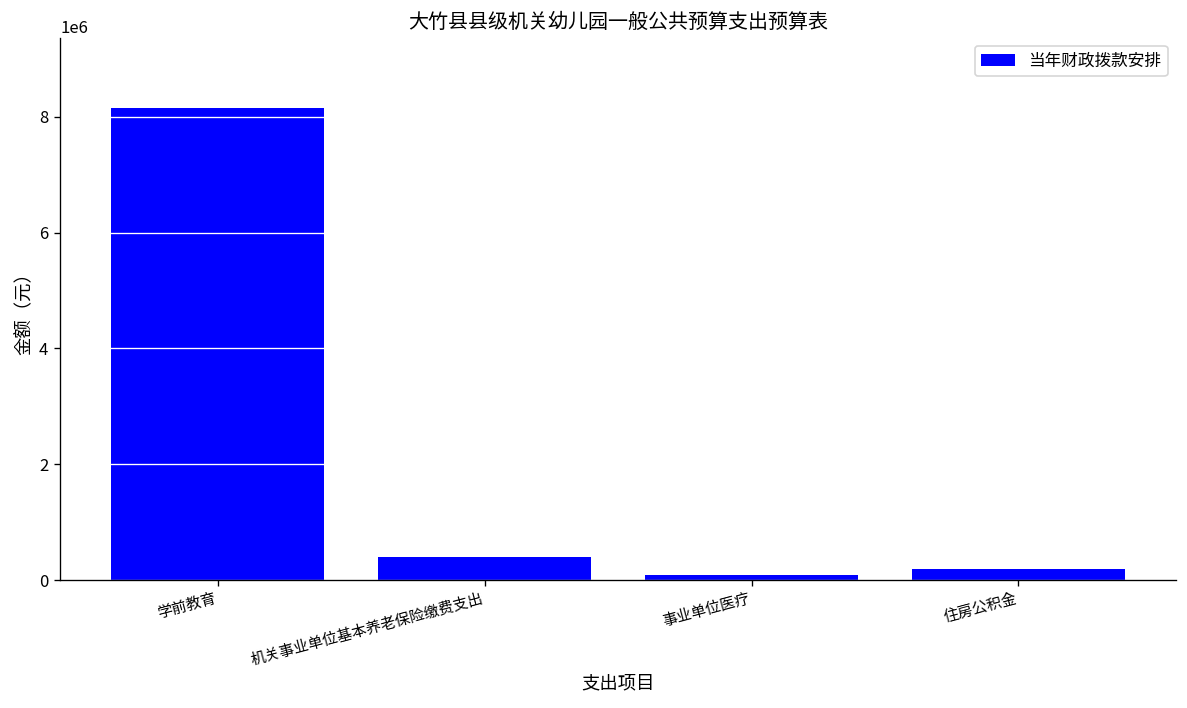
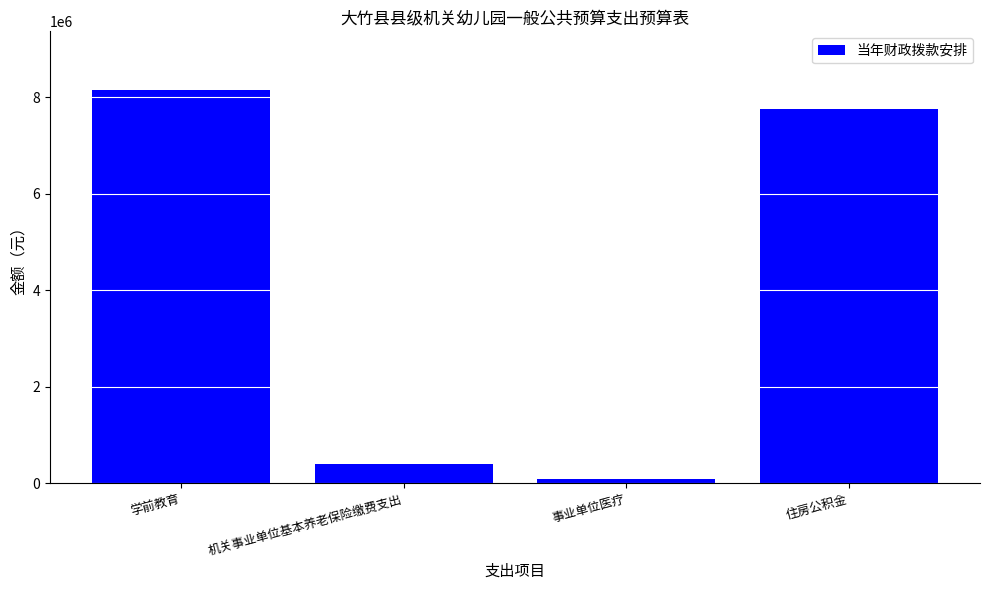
住房公积金: 200000 -> 7800000
